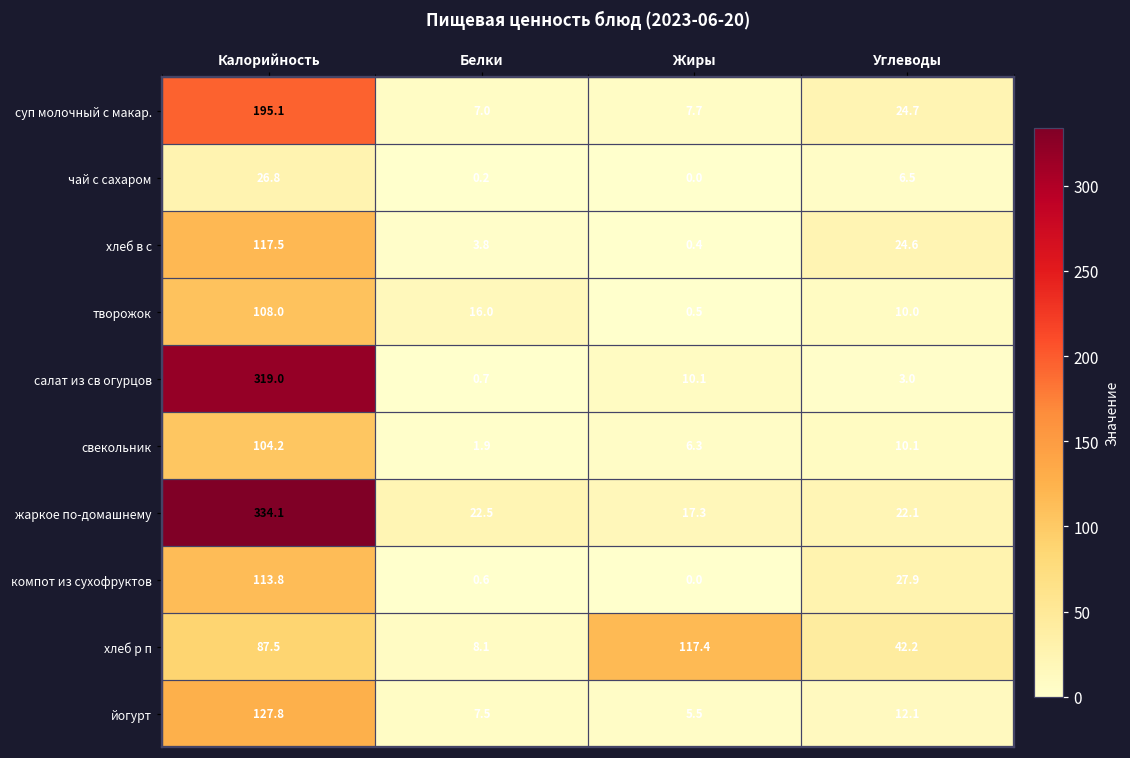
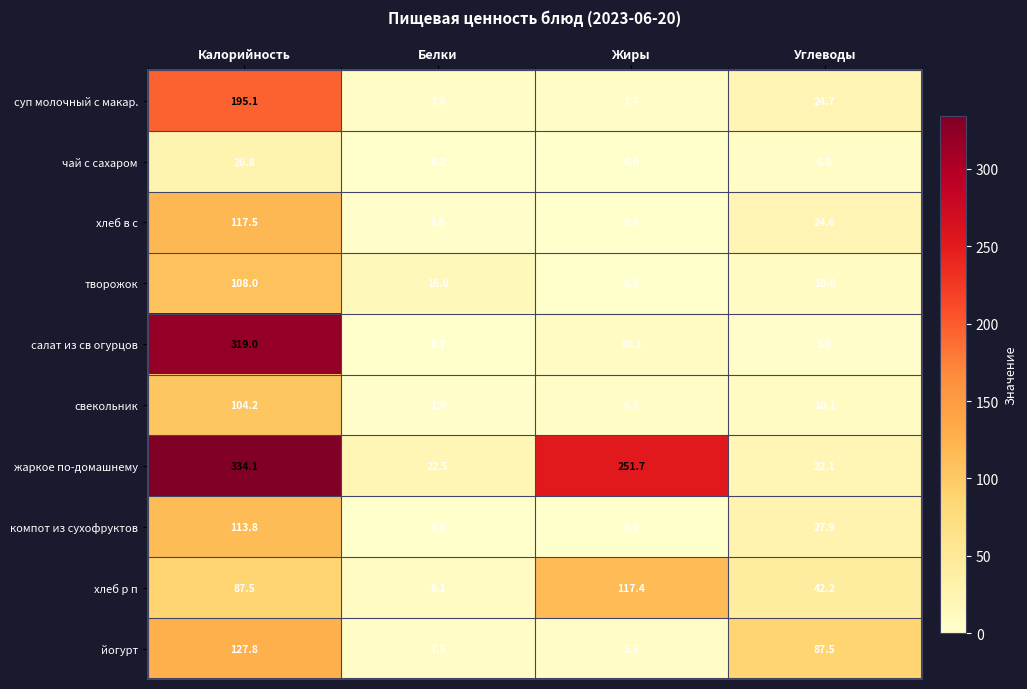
жаркое по-домашнему, Жиры: 17.3 -> 251.7
йогурт, Углеводы: 12.1 -> 87.5
